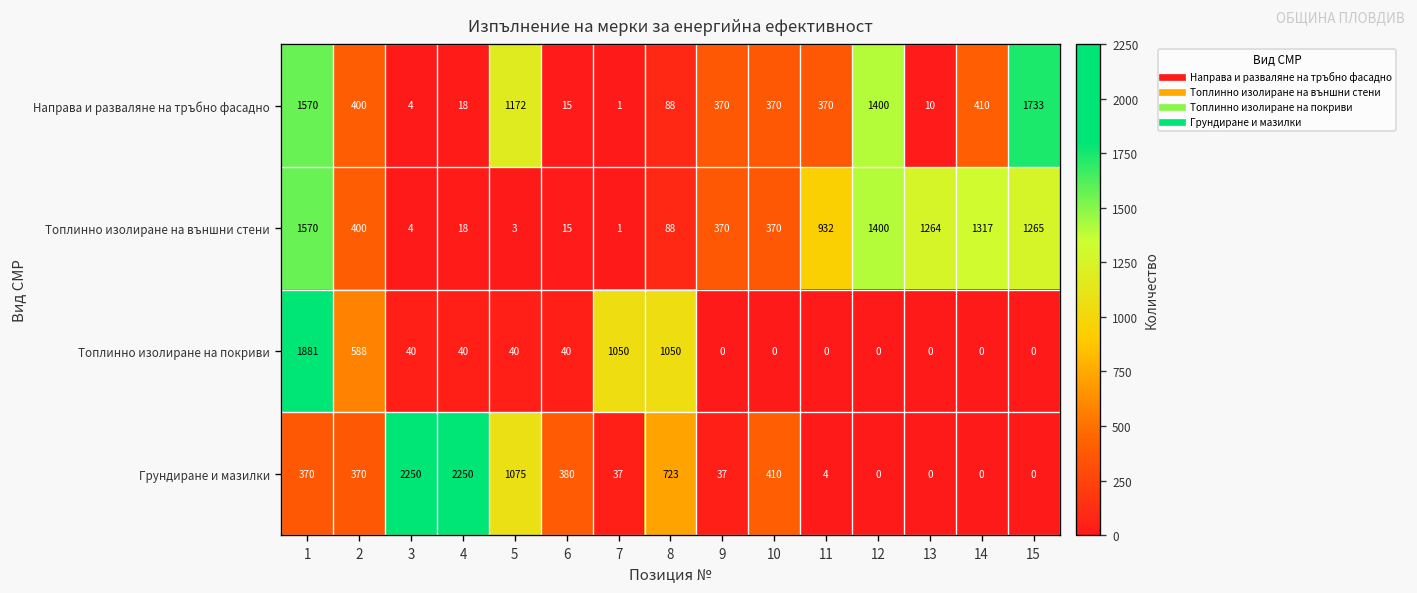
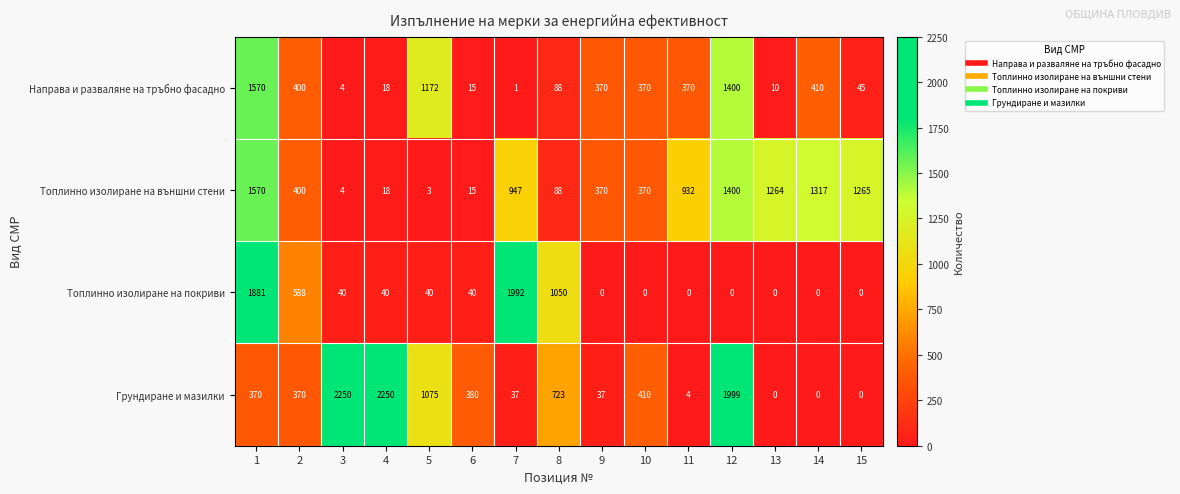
Направа и разваляне на тръбно фасадно, 15: 1733 -> 45
Топлинно изолиране на външни стени, 7: 1 -> 947
Топлинно изолиране на покриви, 7: 1050 -> 1992
Грундиране и мазилки, 12: 0 -> 1999
